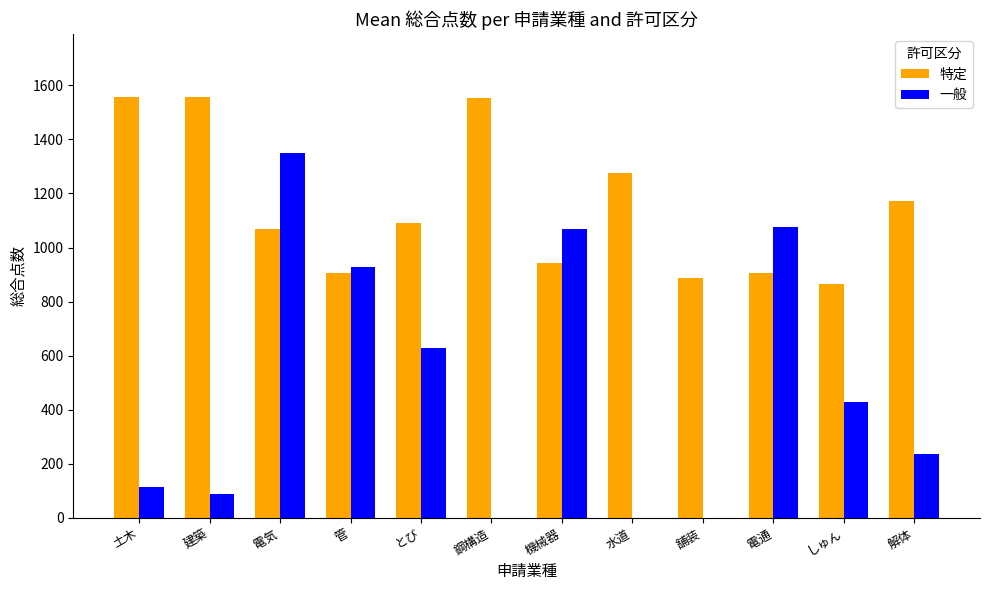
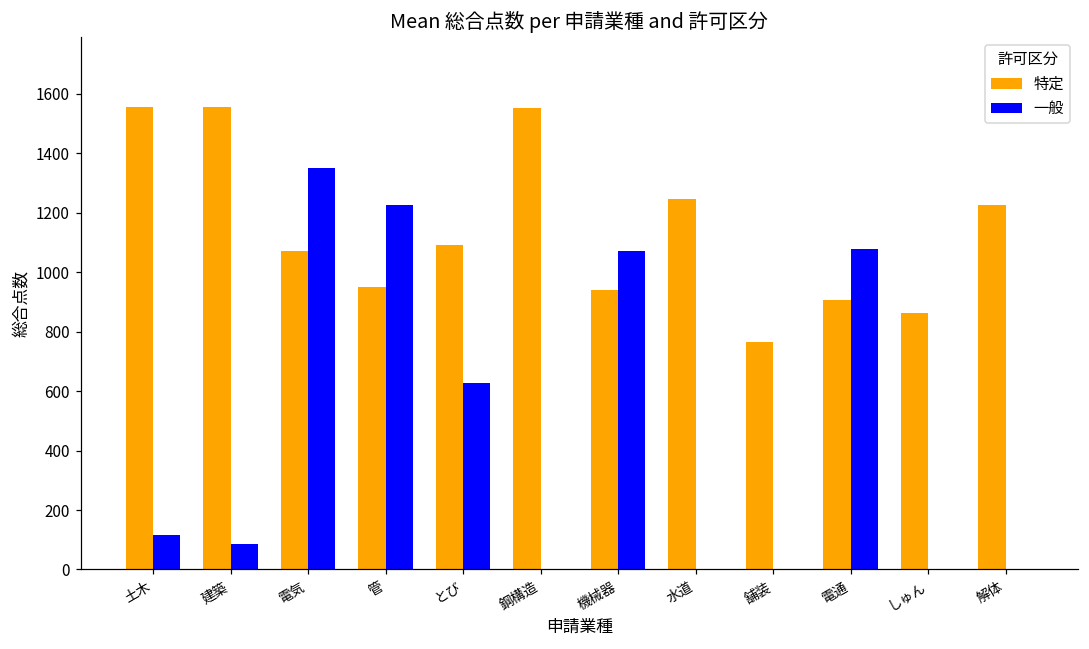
特定, 管: 910 -> 950
一般, 管: 930 -> 1230
特定, 水道: 1280 -> 1250
特定, 舗装: 890 -> 770
一般, しゅん: 430 -> 0
特定, 解体: 1170 -> 1230
一般, 解体: 230 -> 0
